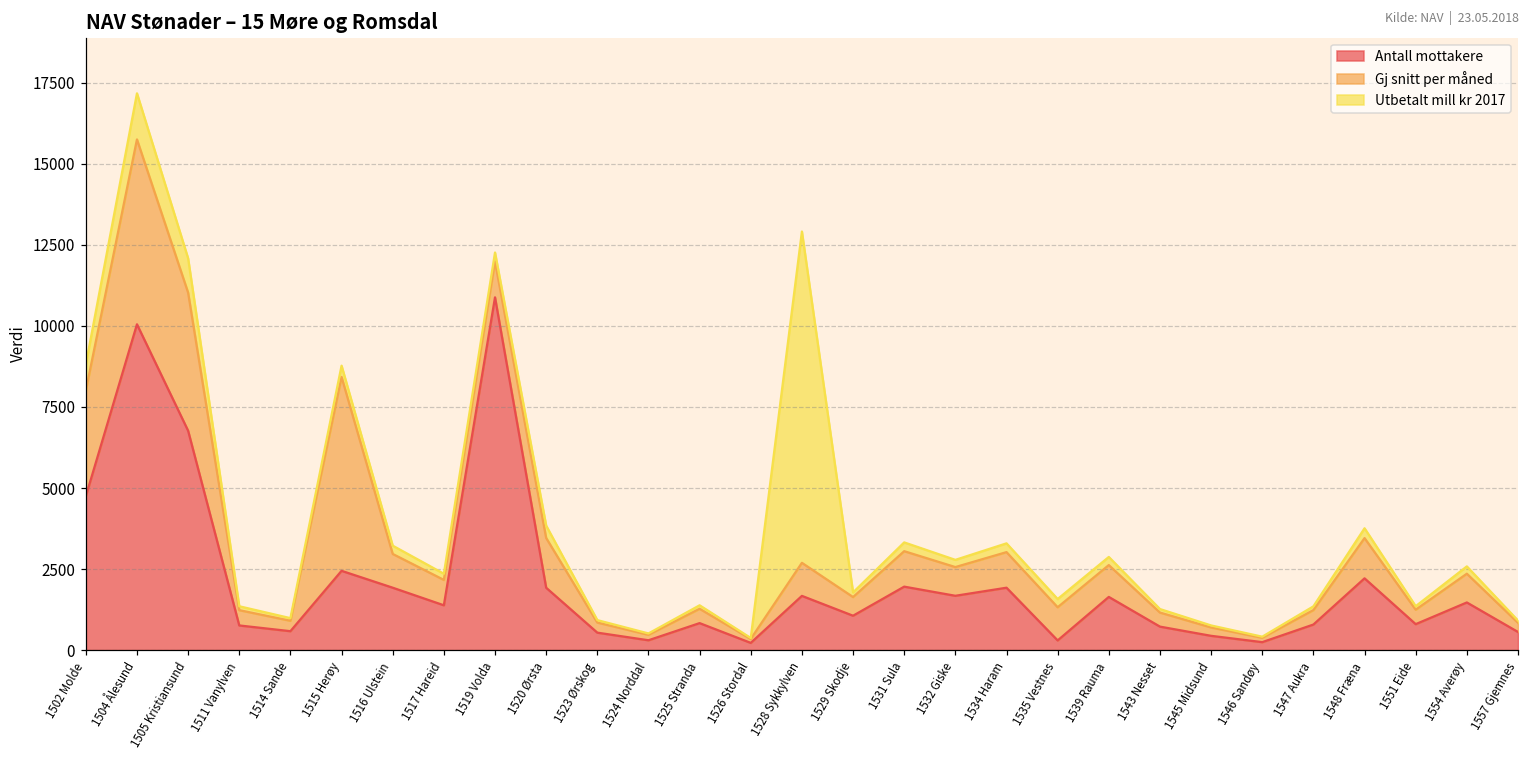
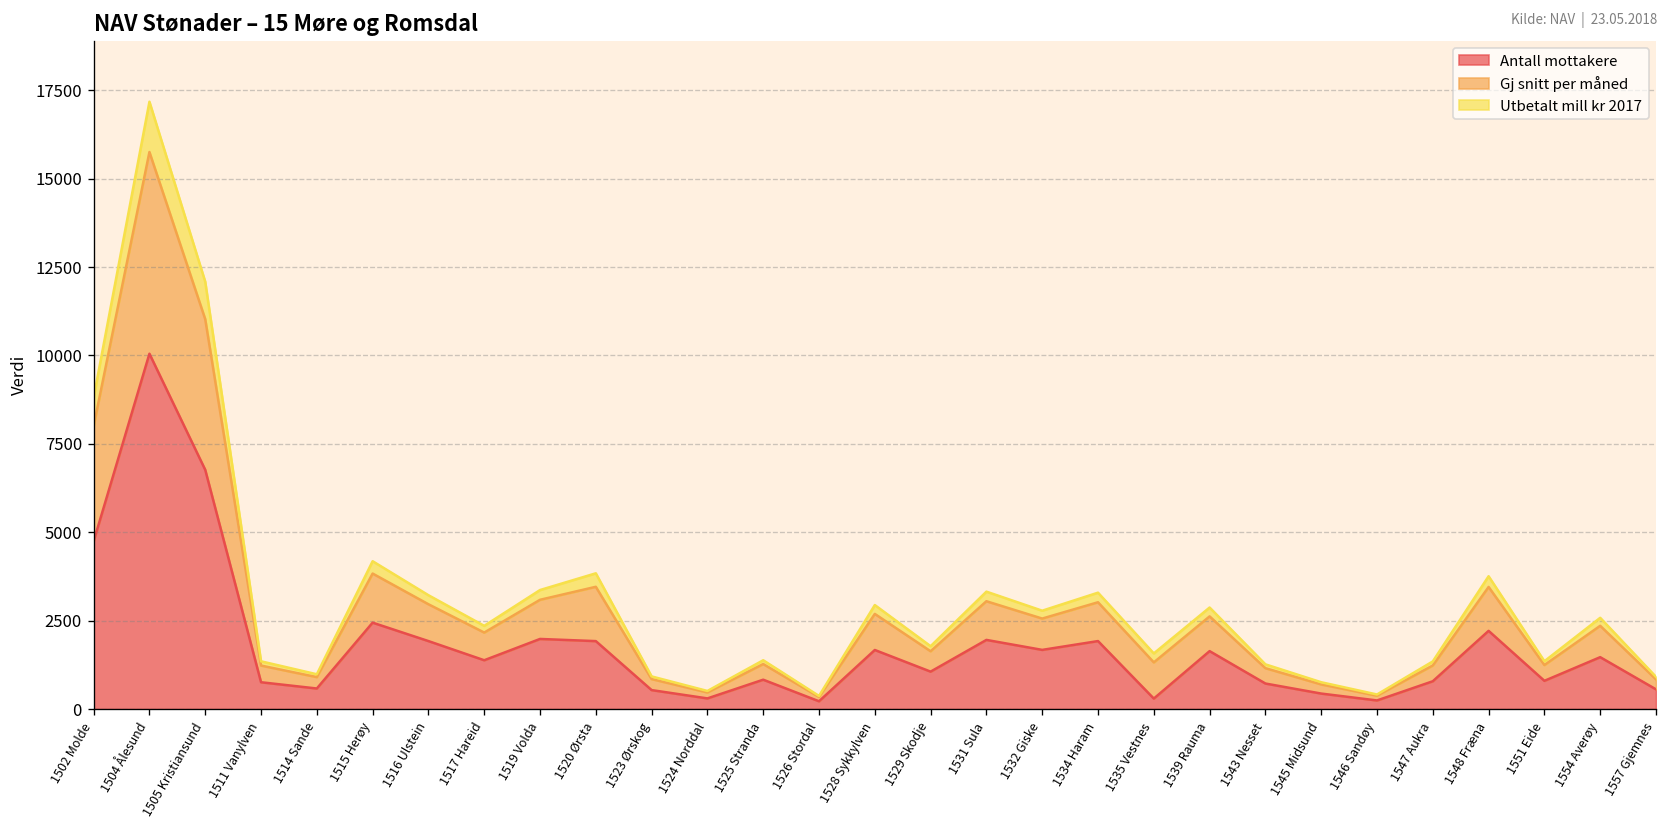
Gj snitt per måned, 1515 Herøy: 6000 -> 1400
Antall mottakere, 1519 Volda: 10900 -> 2000
Utbetalt mill kr 2017, 1528 Sykkylven: 10200 -> 300
